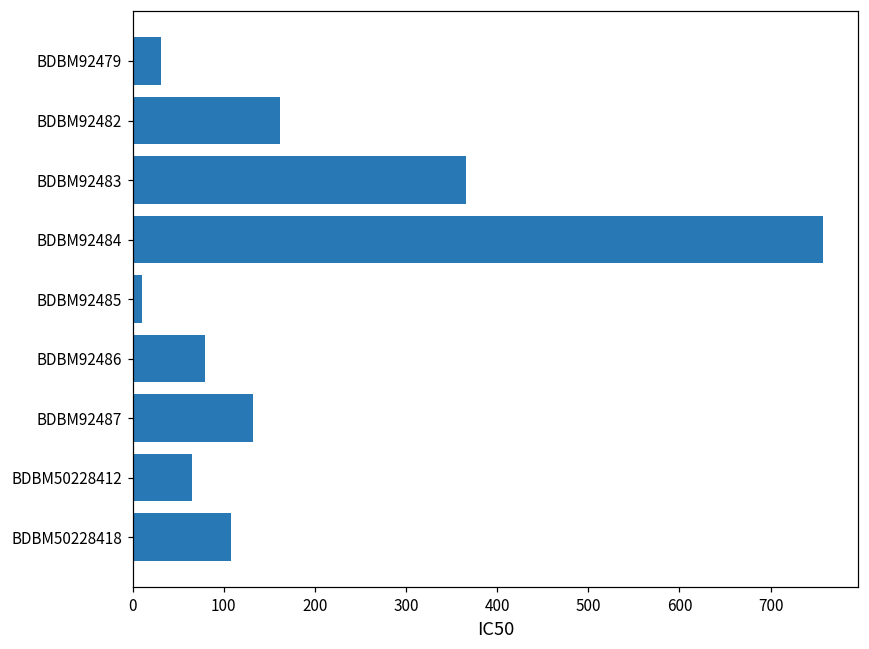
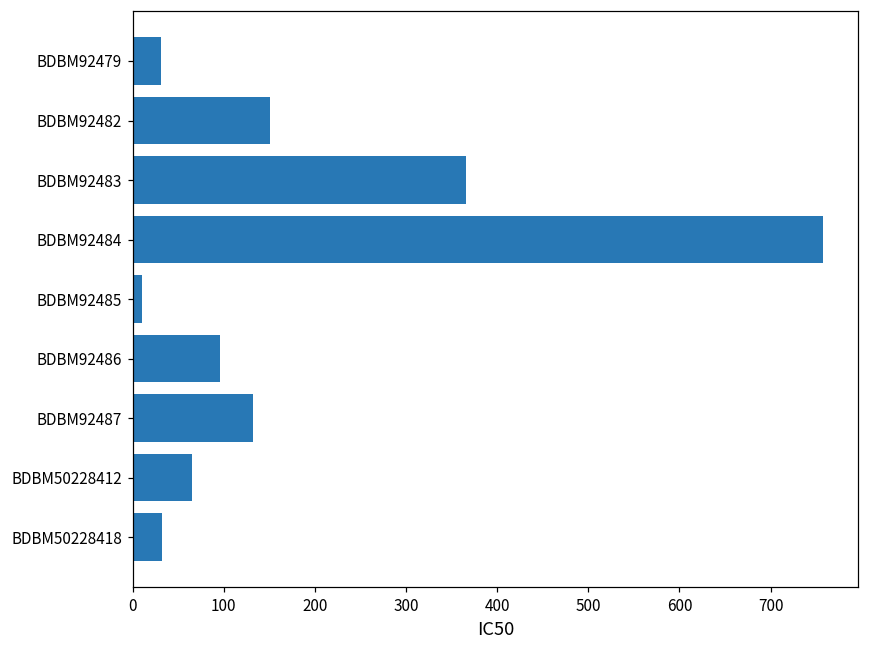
BDBM92482: 160 -> 150
BDBM92486: 80 -> 100
BDBM50228418: 110 -> 30
